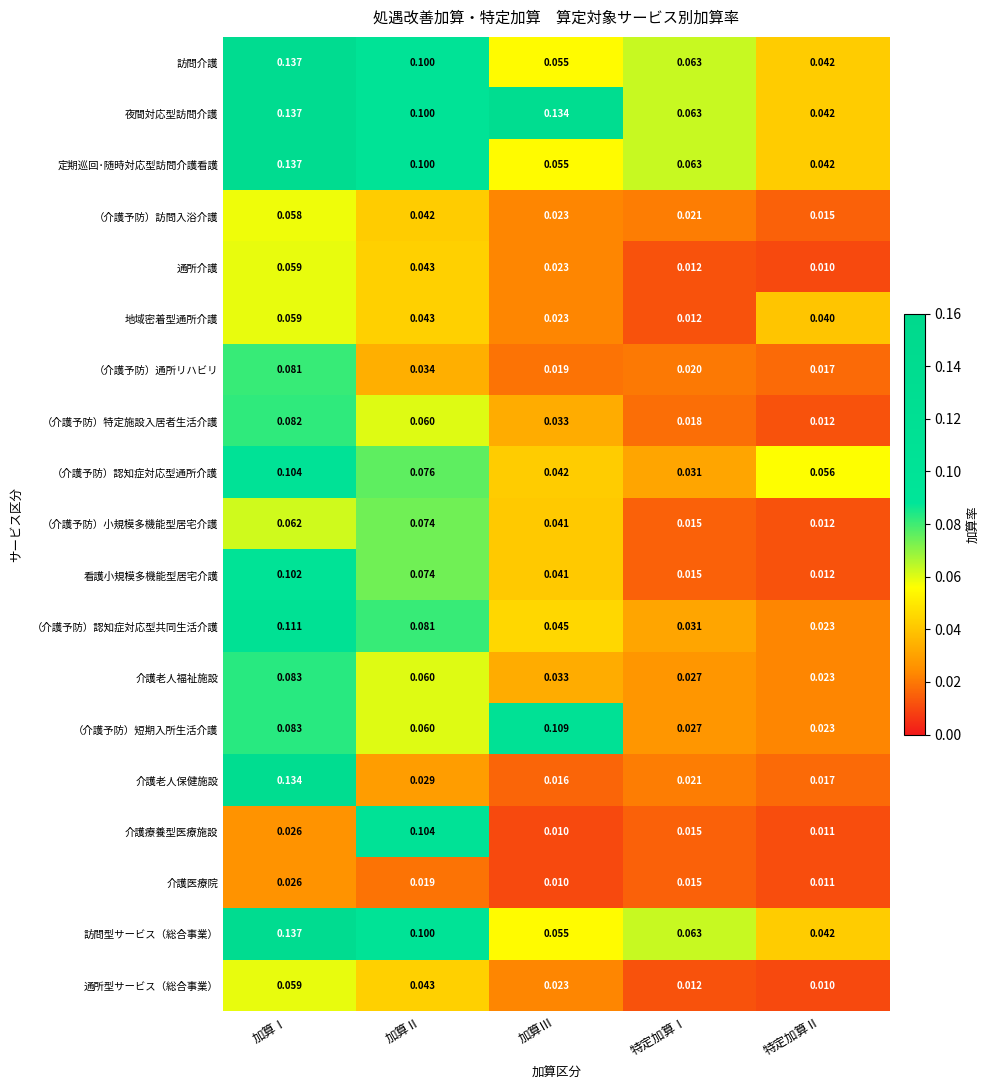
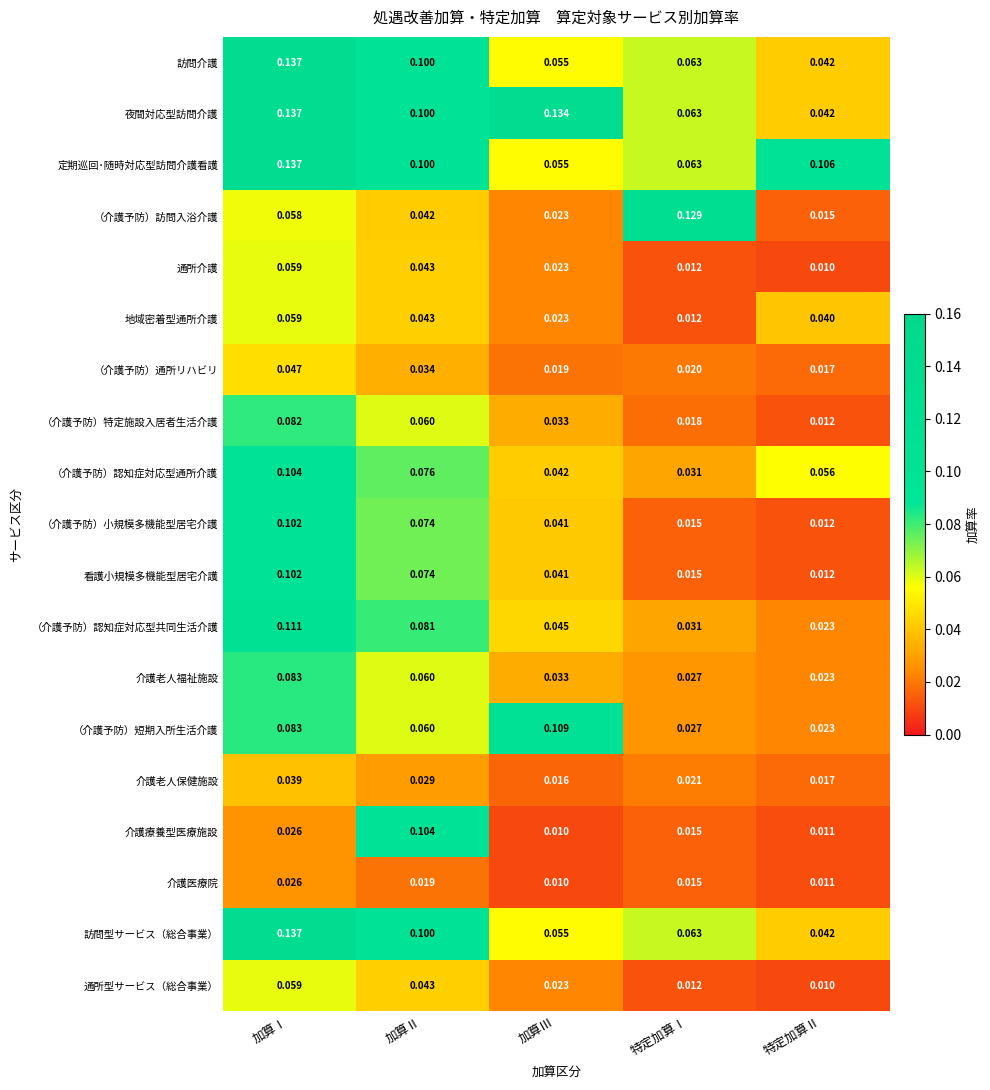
定期巡回･随時対応型訪問介護看護, 特定加算Ⅱ: 0.042 -> 0.106
（介護予防）訪問入浴介護, 特定加算Ⅰ: 0.021 -> 0.129
（介護予防）通所リハビリ, 加算Ⅰ: 0.081 -> 0.047
（介護予防）小規模多機能型居宅介護, 加算Ⅰ: 0.062 -> 0.102
介護老人保健施設, 加算Ⅰ: 0.134 -> 0.039
